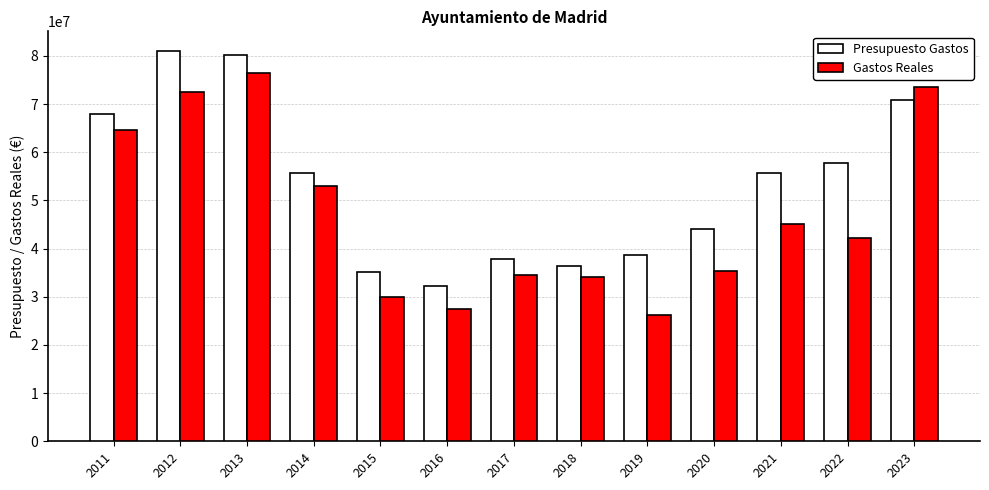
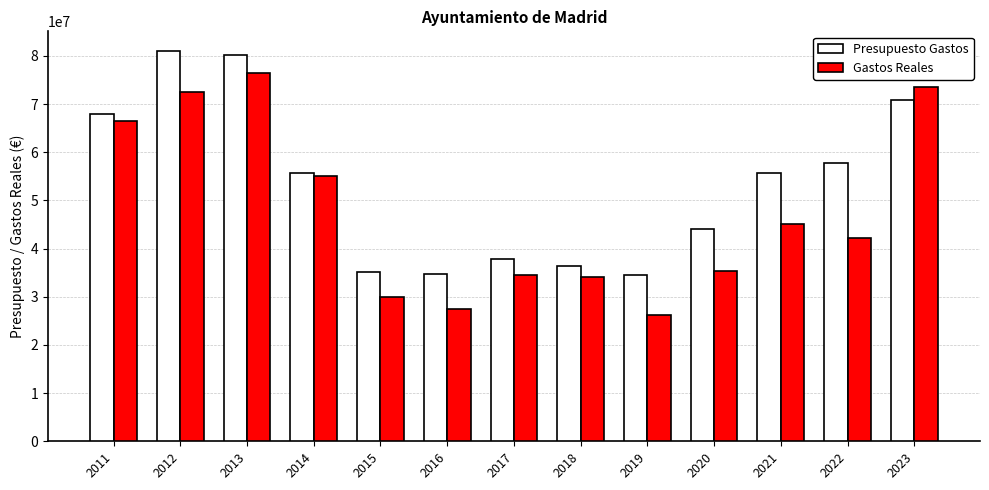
Gastos Reales, 2011: 65000000 -> 66000000
Gastos Reales, 2014: 53000000 -> 55000000
Presupuesto Gastos, 2016: 32000000 -> 35000000
Presupuesto Gastos, 2019: 39000000 -> 35000000
